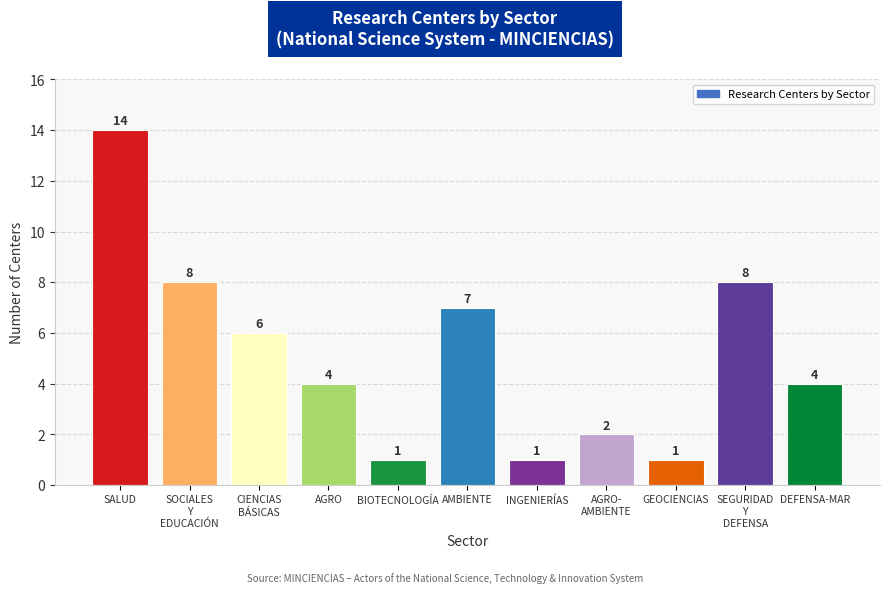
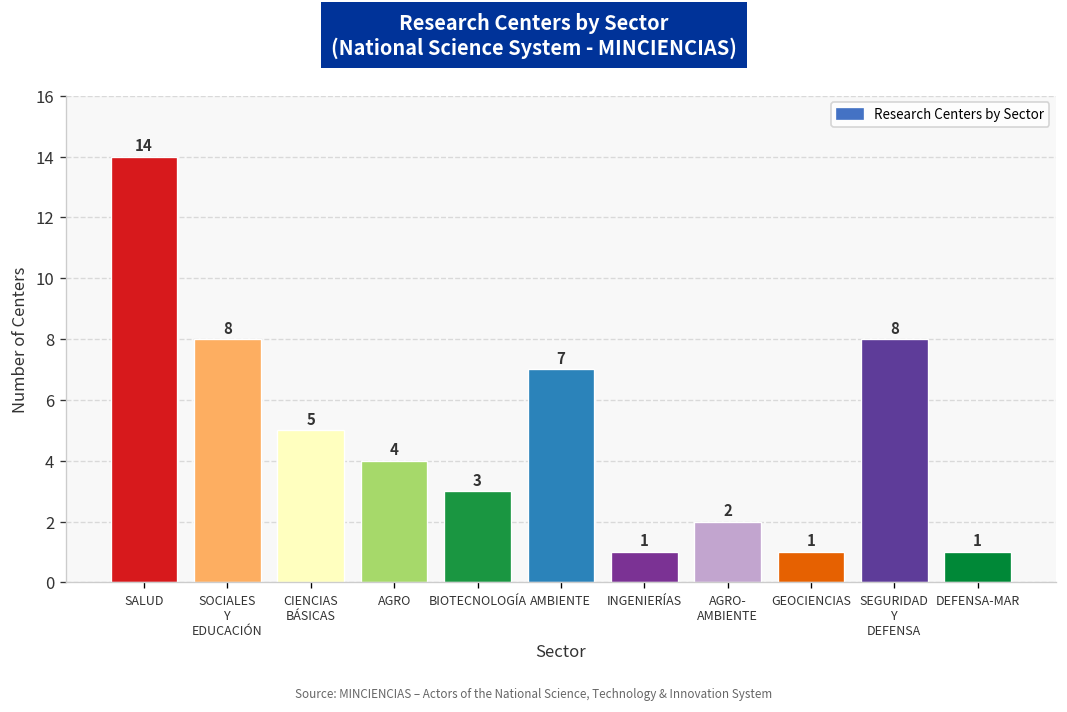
CIENCIAS BÁSICAS: 6 -> 5
BIOTECNOLOGÍA: 1 -> 3
DEFENSA-MAR: 4 -> 1
